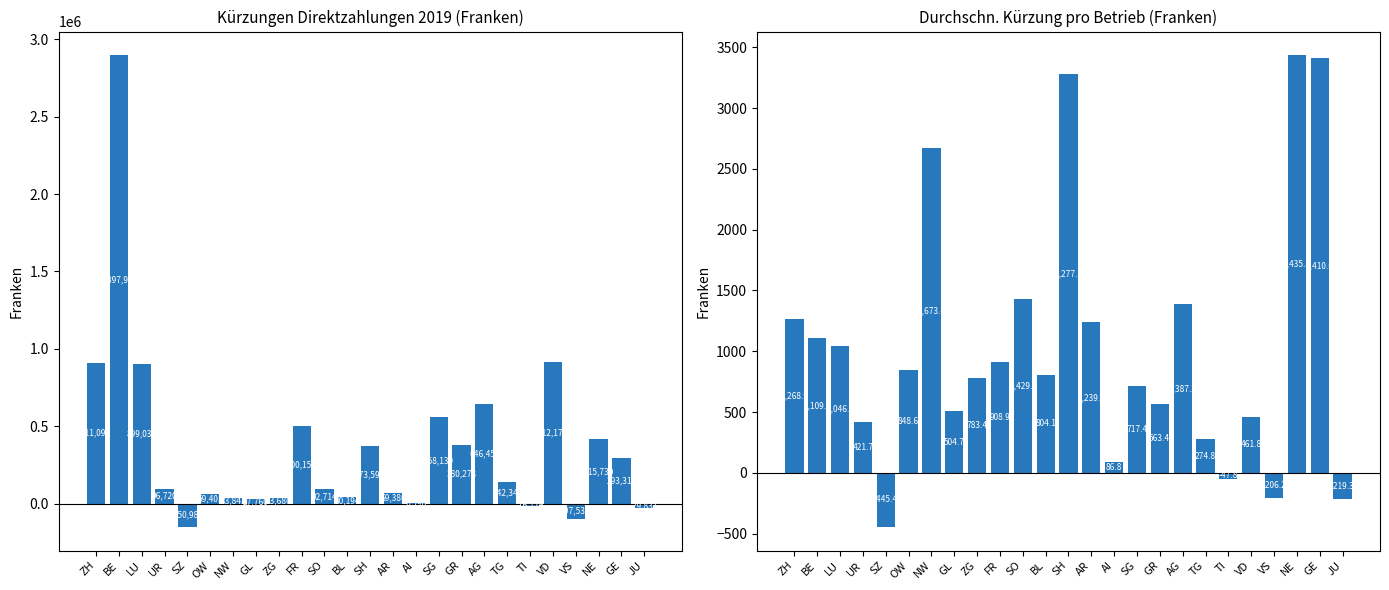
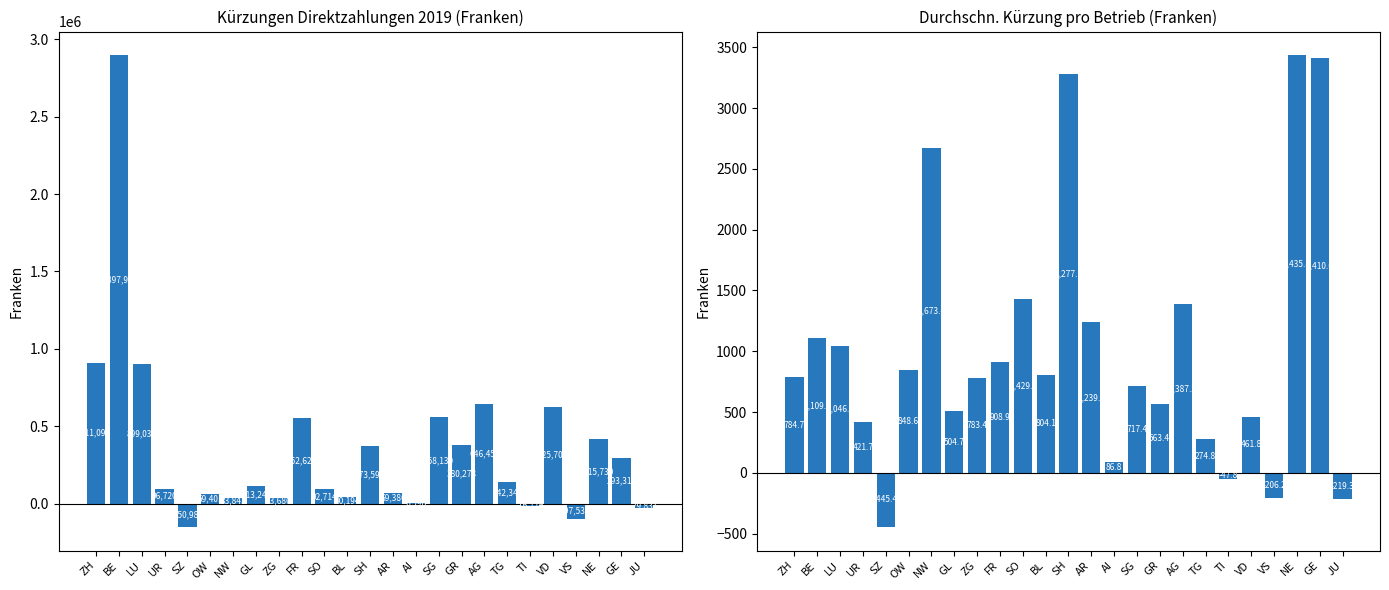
Kürzungen Direktzahlungen 2019 (Franken), GL: 30000 -> 110000
Kürzungen Direktzahlungen 2019 (Franken), FR: 500,157 -> 552,623
Kürzungen Direktzahlungen 2019 (Franken), VD: 912,173 -> 625,705
Durchschn. Kürzung pro Betrieb (Franken), ZH: 1,268.9 -> 784.7
